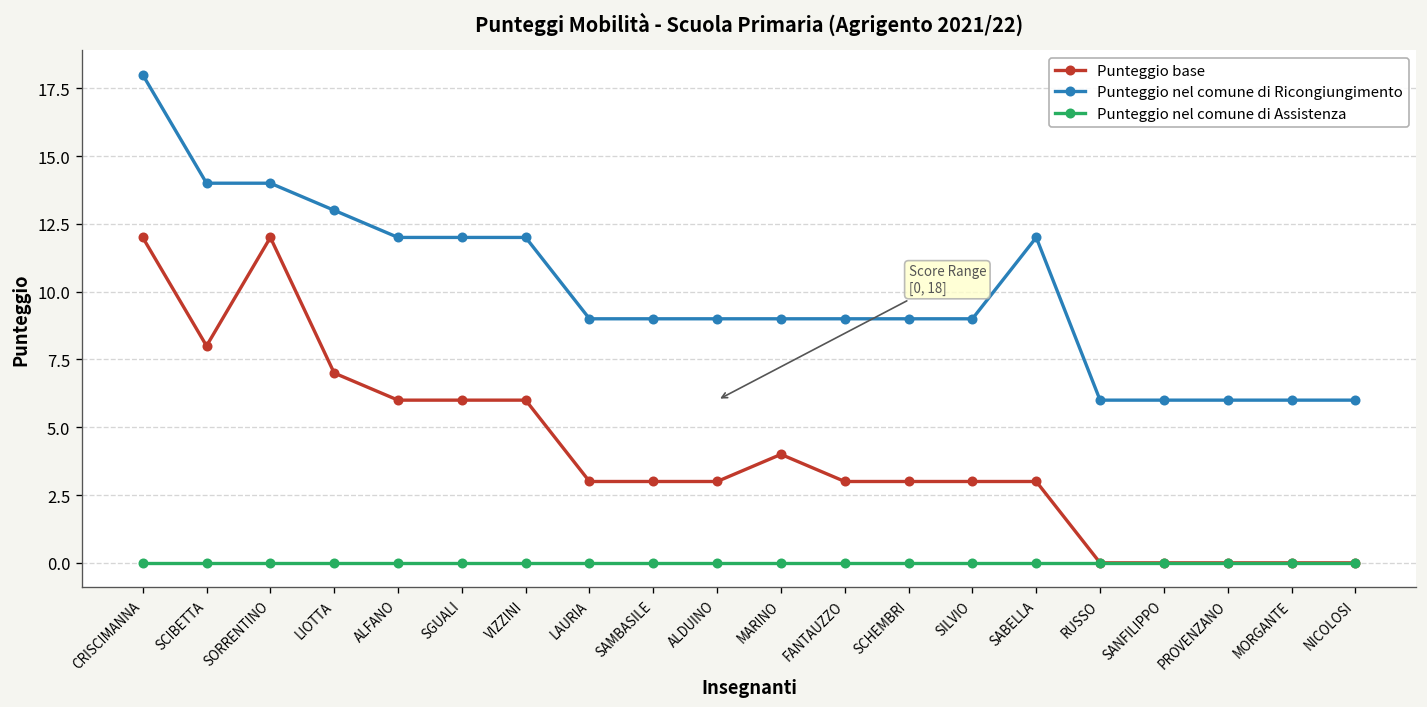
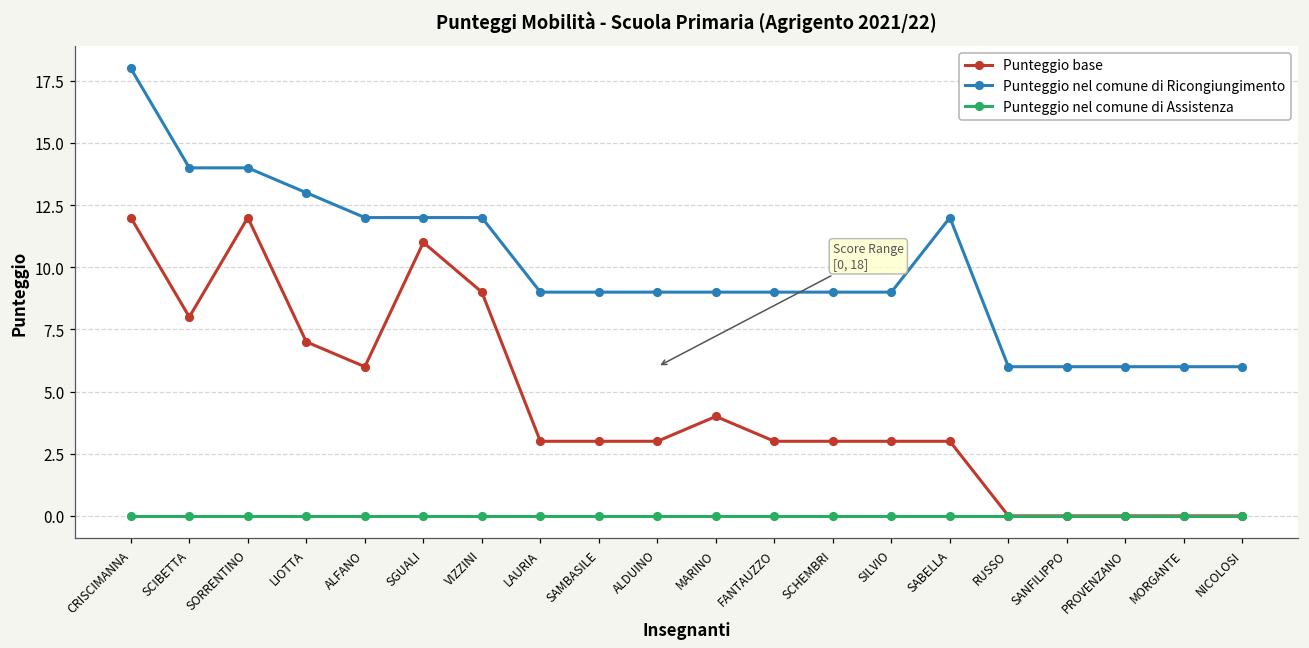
Punteggio base, SGUALI: 6 -> 11
Punteggio base, VIZZINI: 6 -> 9
